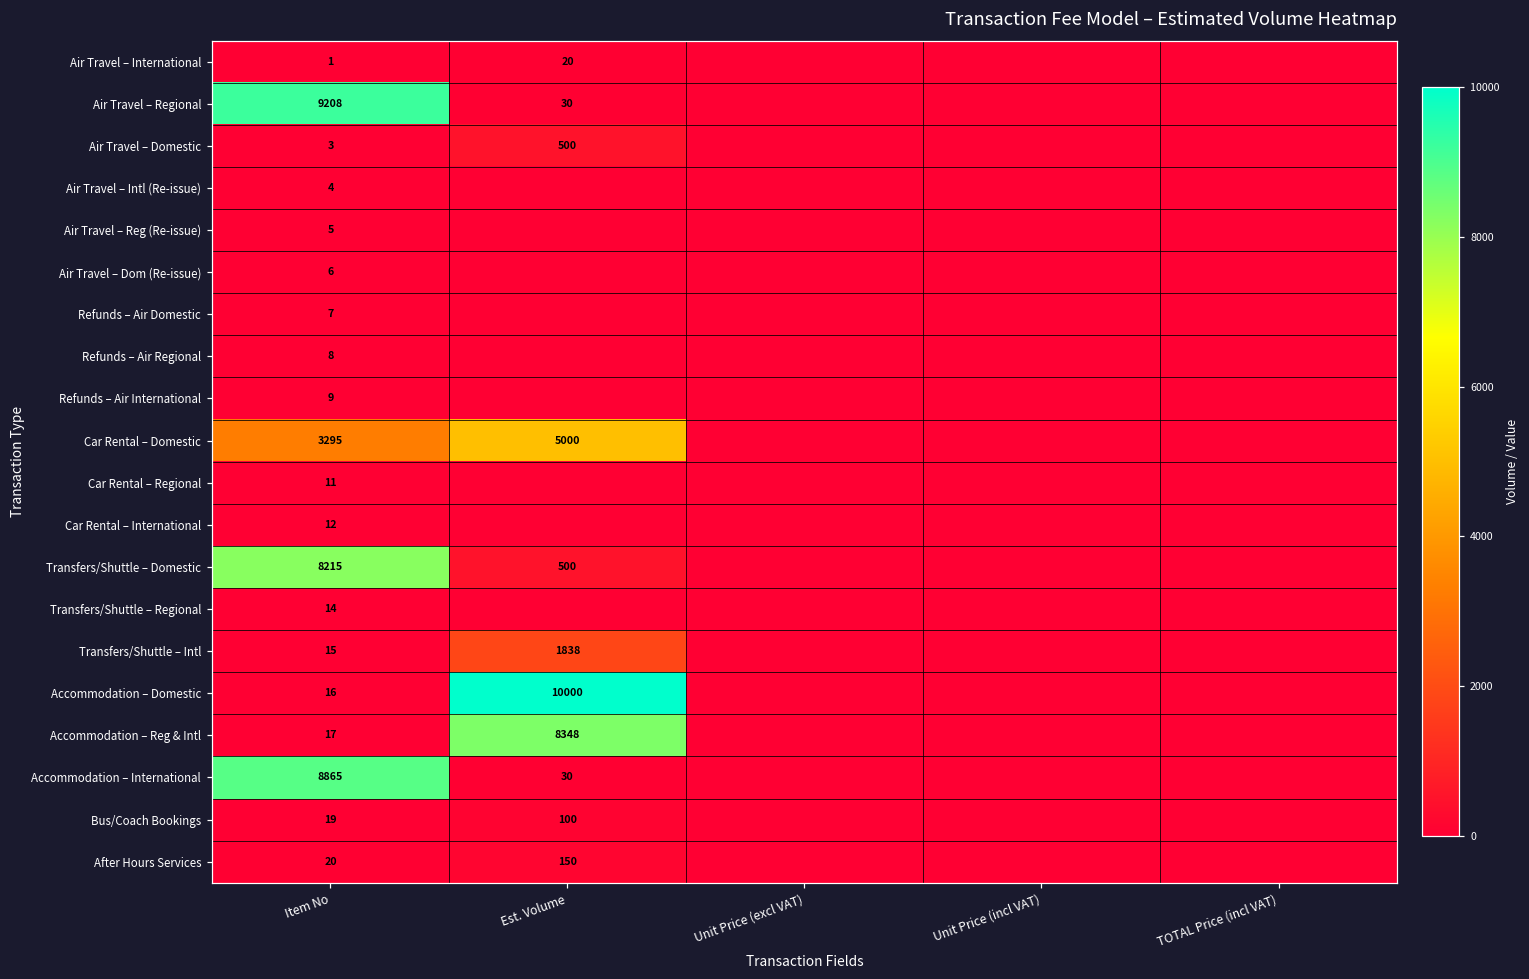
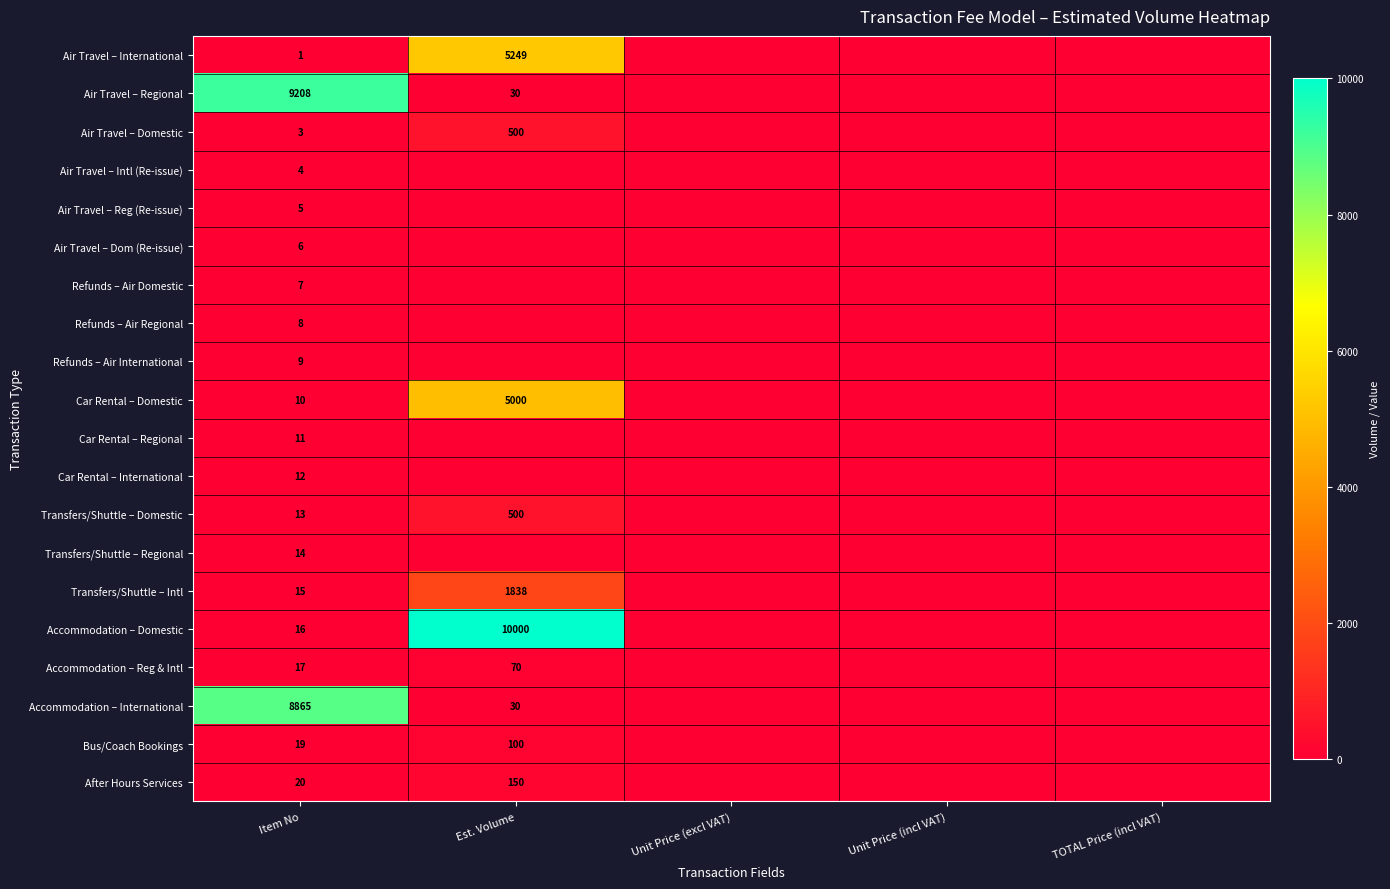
Air Travel – International, Est. Volume: 20 -> 5249
Car Rental – Domestic, Item No: 3295 -> 10
Transfers/Shuttle – Domestic, Item No: 8215 -> 13
Accommodation – Reg & Intl, Est. Volume: 8348 -> 70
